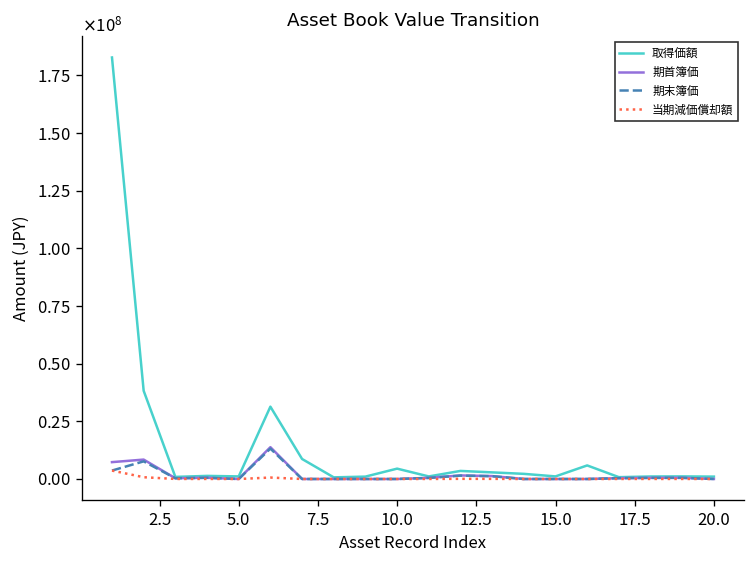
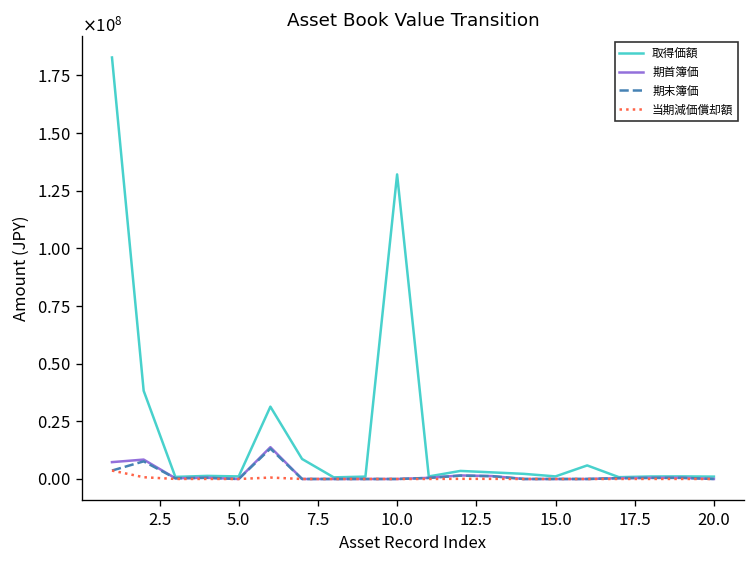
取得価額, 10.0: 4000000 -> 132000000
